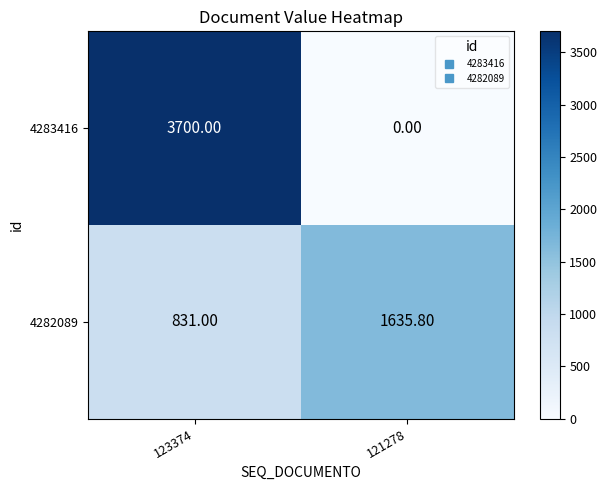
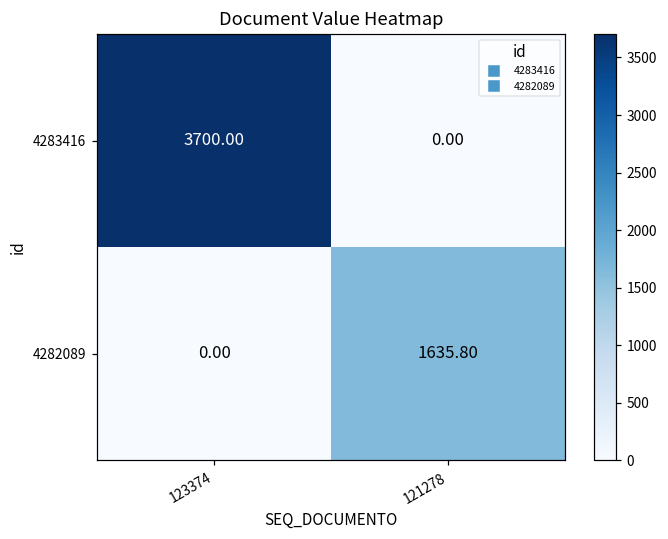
4282089, 123374: 831.00 -> 0.00
